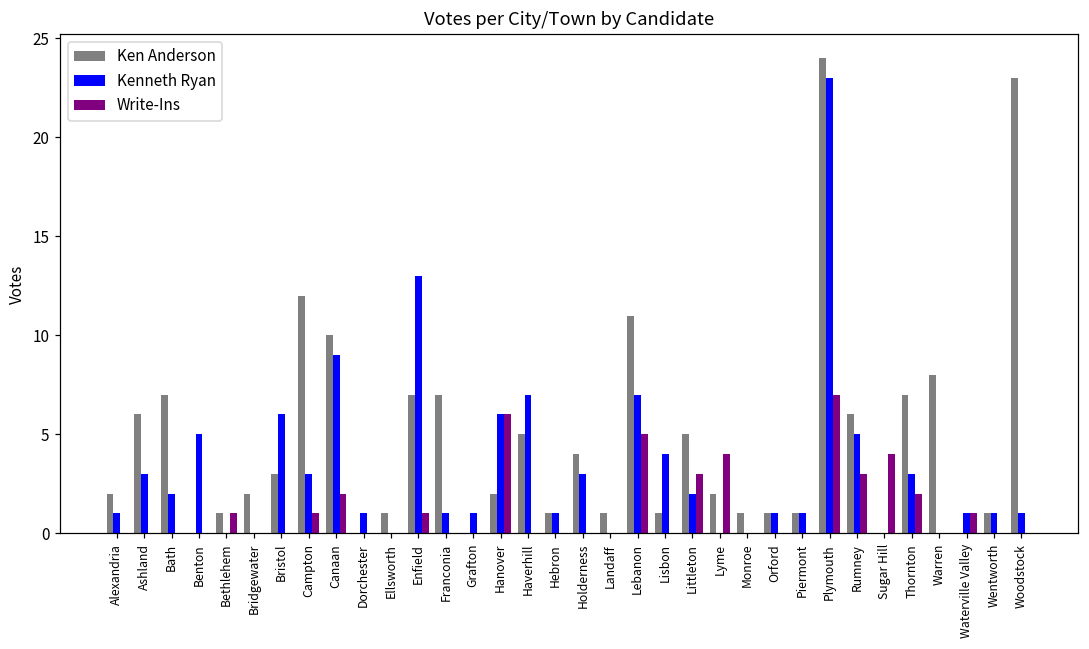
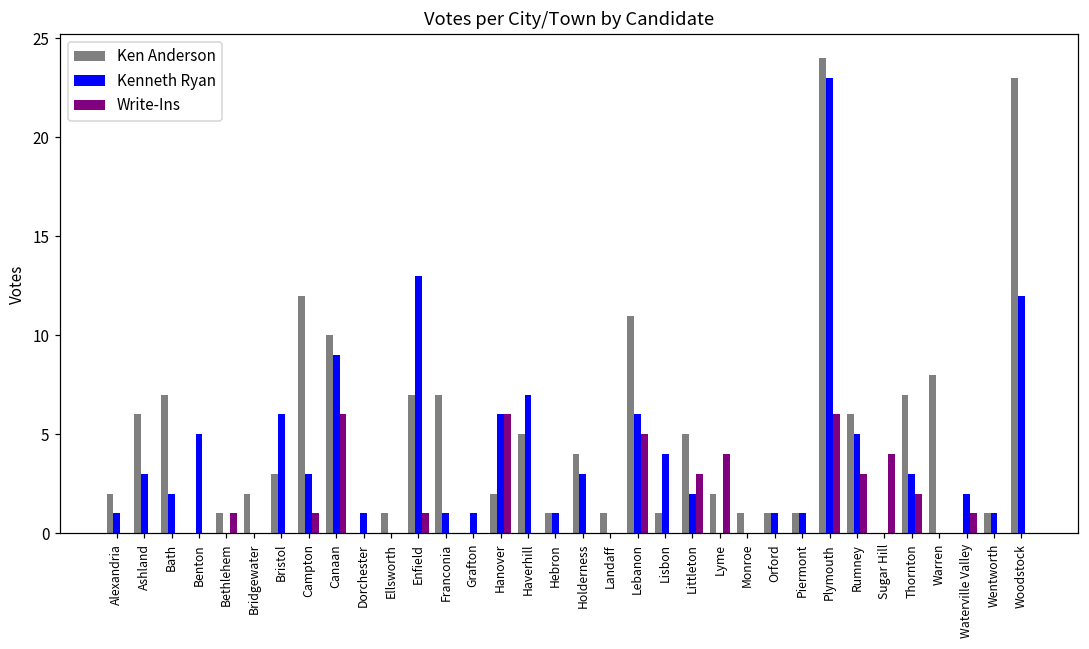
Write-Ins, Canaan: 2 -> 6
Kenneth Ryan, Lebanon: 7 -> 6
Write-Ins, Plymouth: 7 -> 6
Kenneth Ryan, Waterville Valley: 1 -> 2
Kenneth Ryan, Woodstock: 1 -> 12
